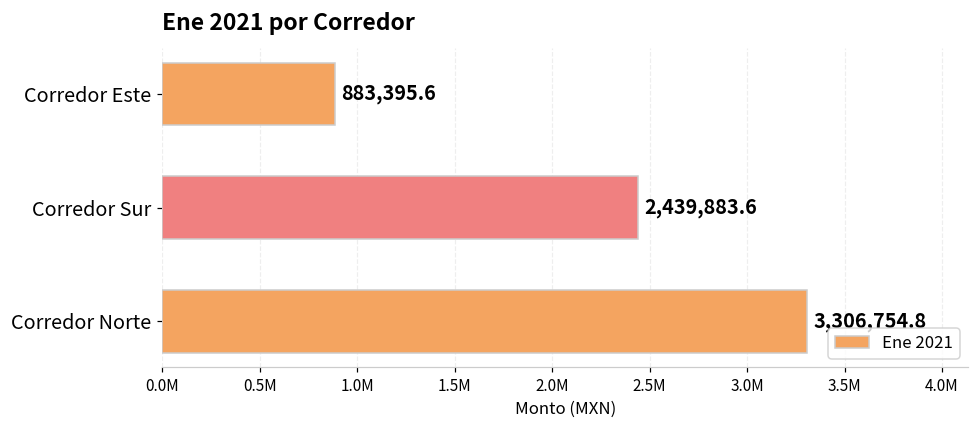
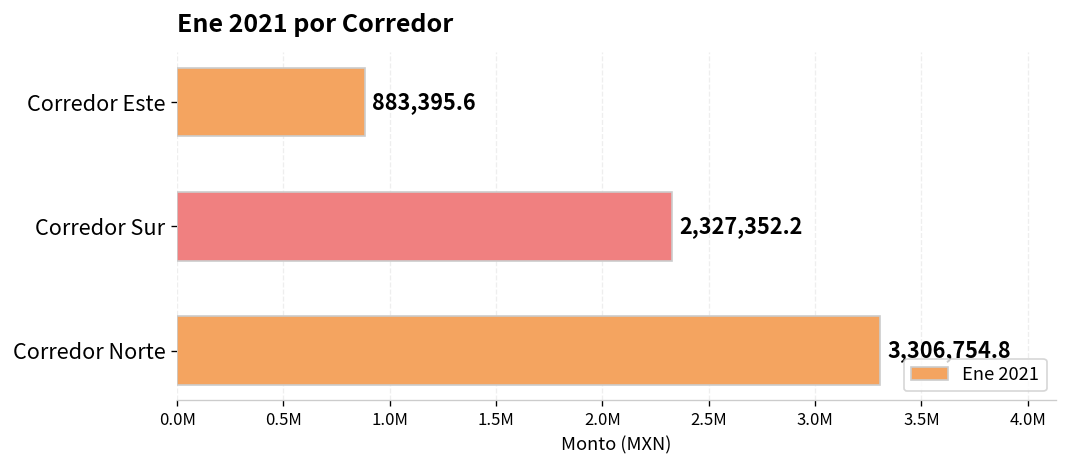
Corredor Sur: 2,439,883.6 -> 2,327,352.2
